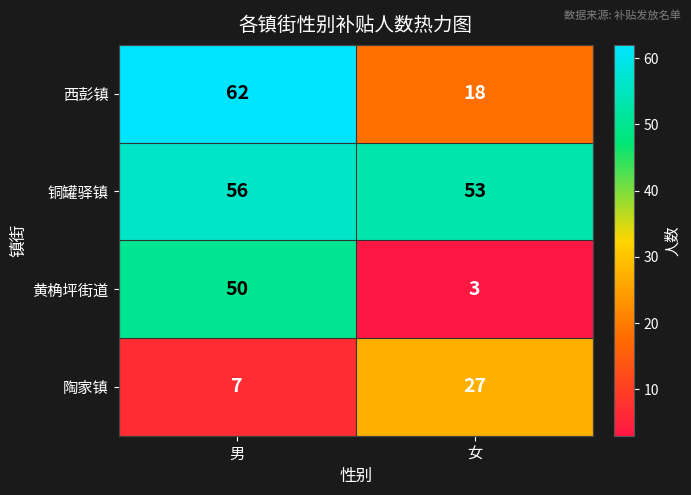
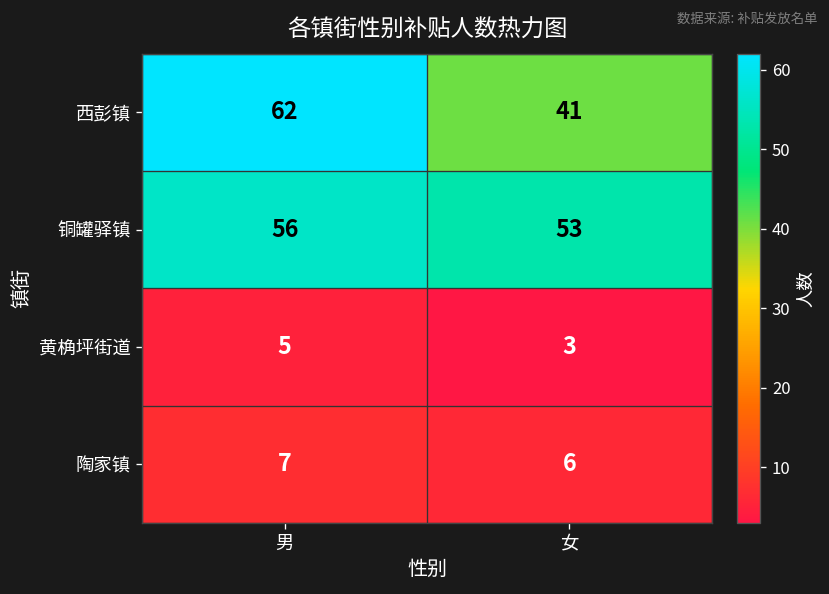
西彭镇, 女: 18 -> 41
黄桷坪街道, 男: 50 -> 5
陶家镇, 女: 27 -> 6
